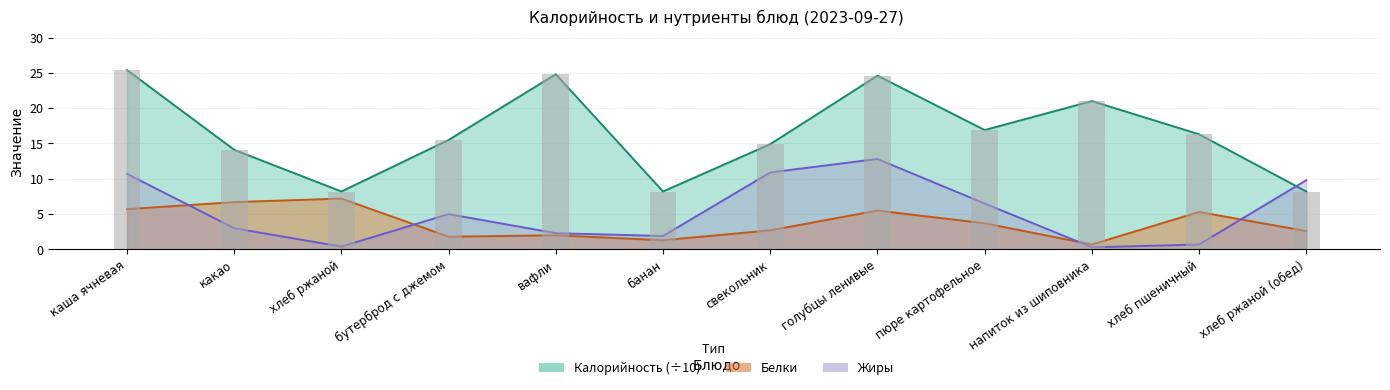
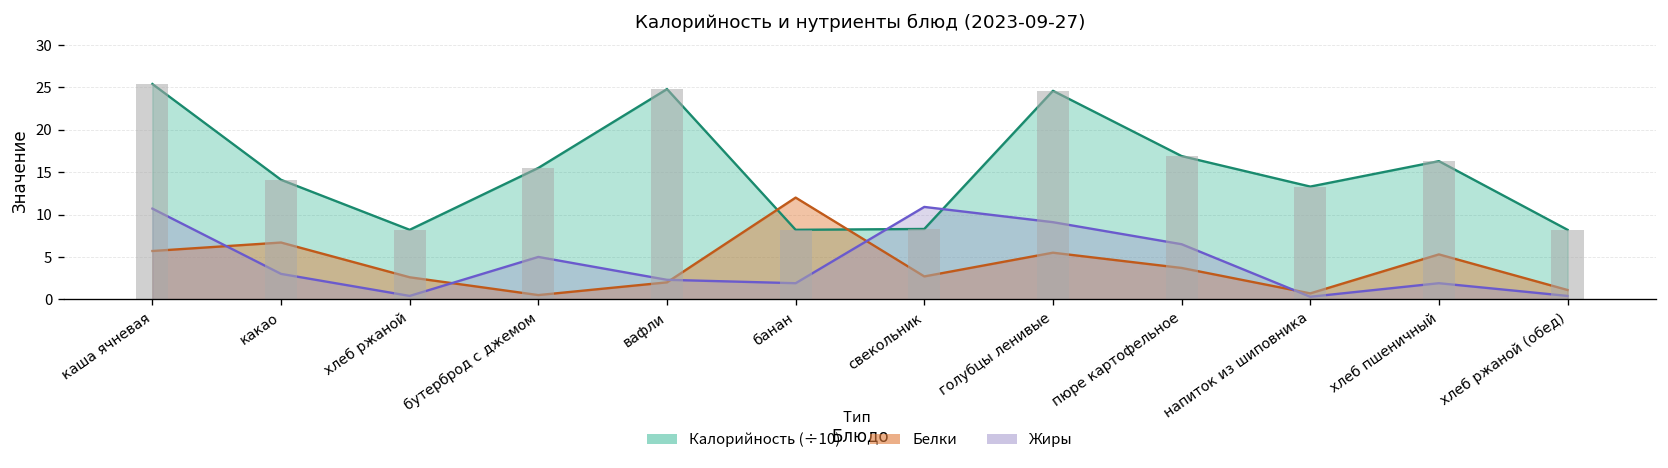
Белки, хлеб ржаной: 7 -> 3
Белки, бутерброд с джемом: 2 -> 1
Белки, банан: 1 -> 12
Калорийность (÷10), свекольник: 15 -> 8
Жиры, голубцы ленивые: 13 -> 9
Калорийность (÷10), напиток из шиповника: 21 -> 13
Жиры, хлеб пшеничный: 1 -> 2
Белки, хлеб ржаной (обед): 3 -> 1
Жиры, хлеб ржаной (обед): 10 -> 0
